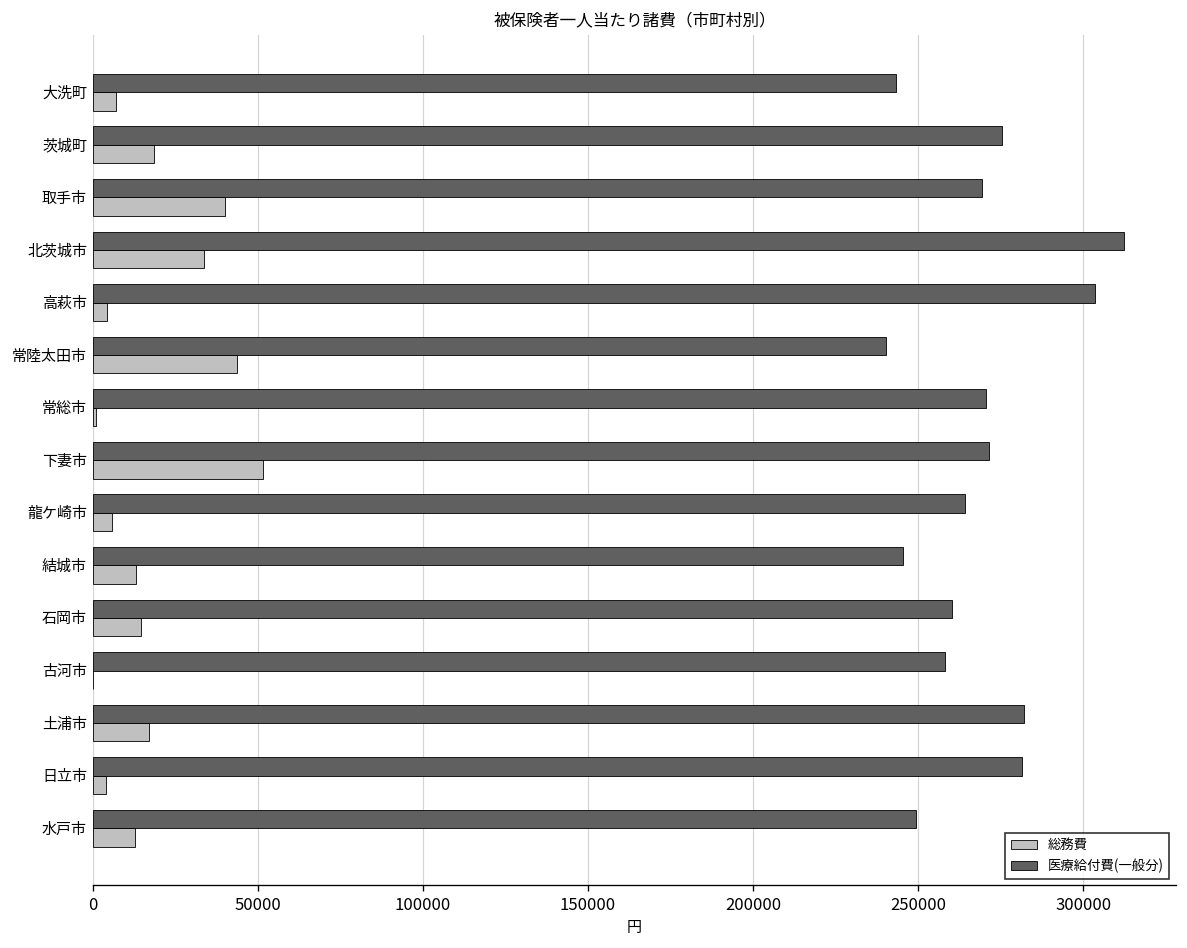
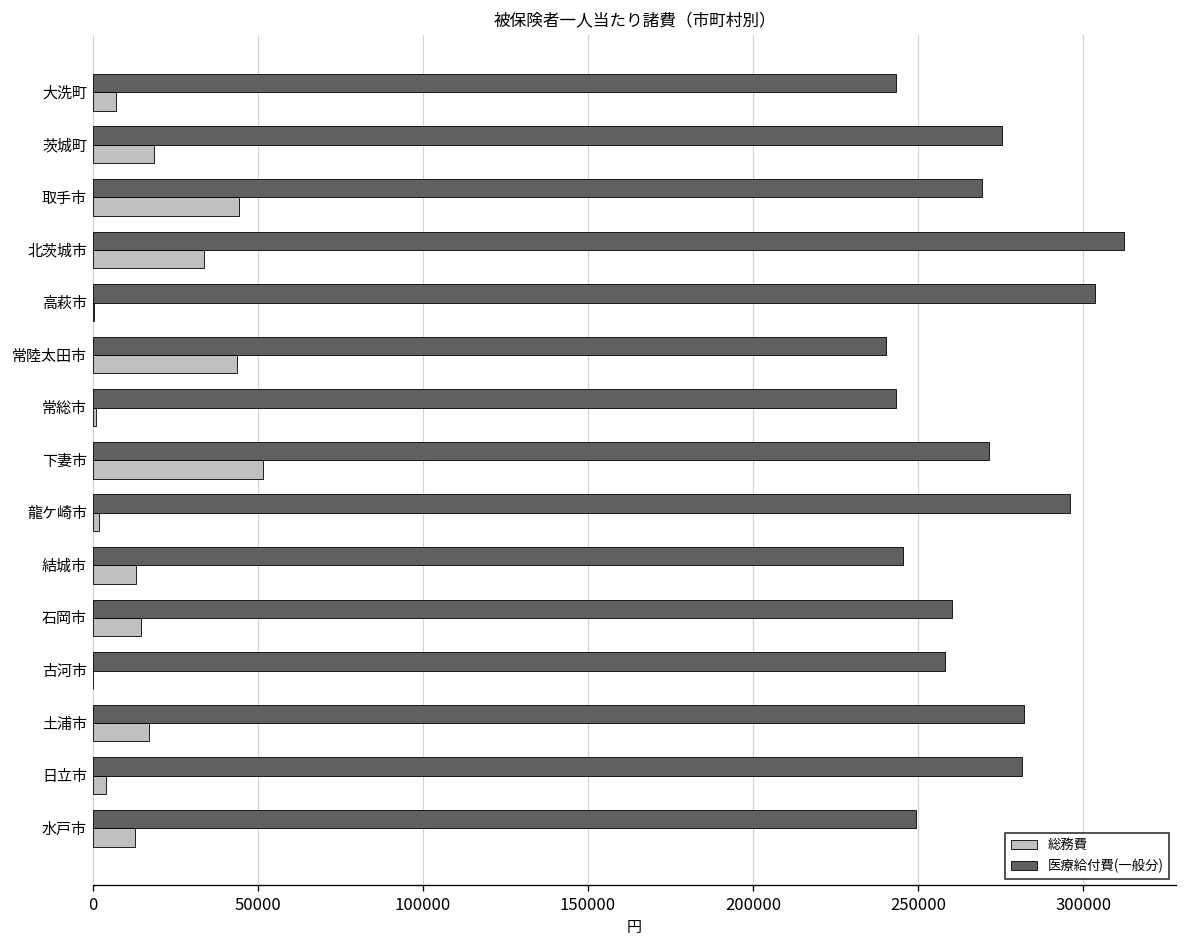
総務費, 取手市: 40000 -> 44000
総務費, 高萩市: 4000 -> 0
医療給付費(一般分), 常総市: 270000 -> 243000
医療給付費(一般分), 龍ケ崎市: 264000 -> 296000
総務費, 龍ケ崎市: 6000 -> 2000
